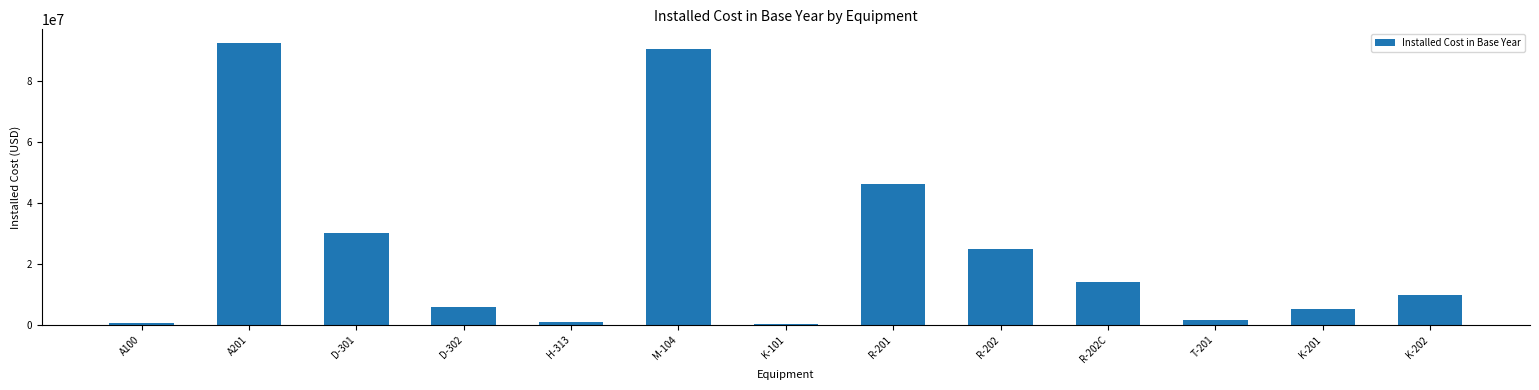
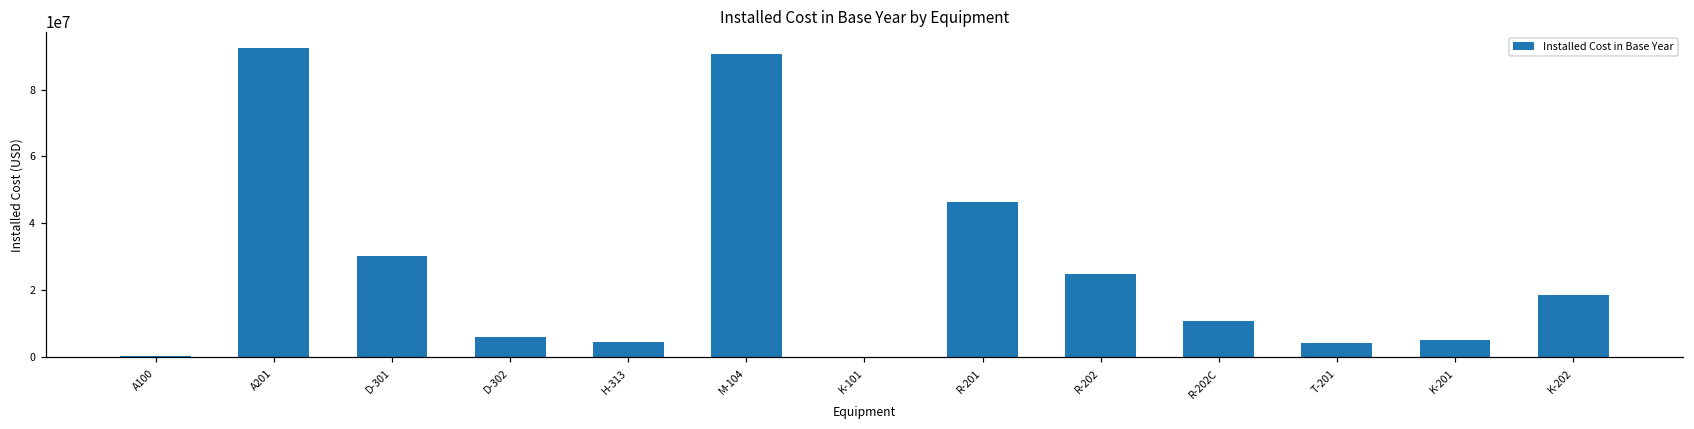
H-313: 1000000 -> 5000000
R-202C: 14000000 -> 11000000
T-201: 2000000 -> 4000000
K-202: 10000000 -> 19000000
